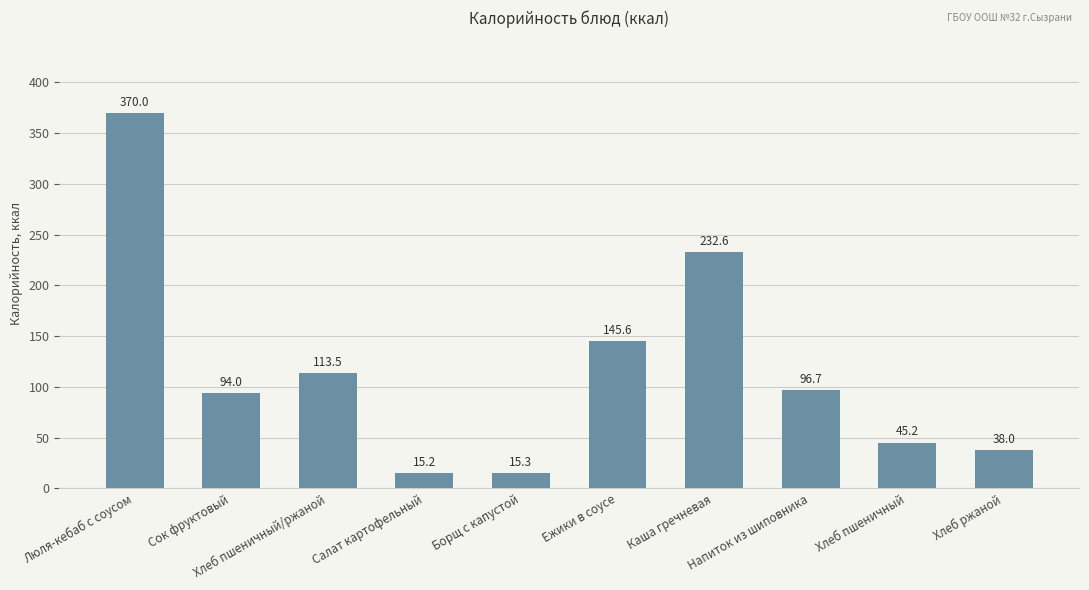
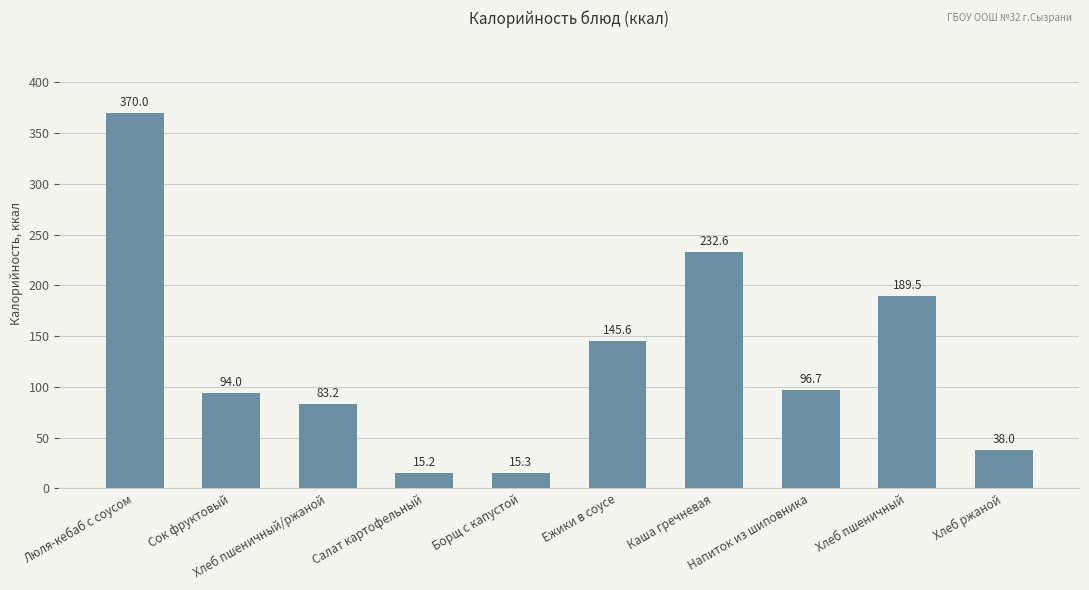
Хлеб пшеничный/ржаной: 113.5 -> 83.2
Хлеб пшеничный: 45.2 -> 189.5
